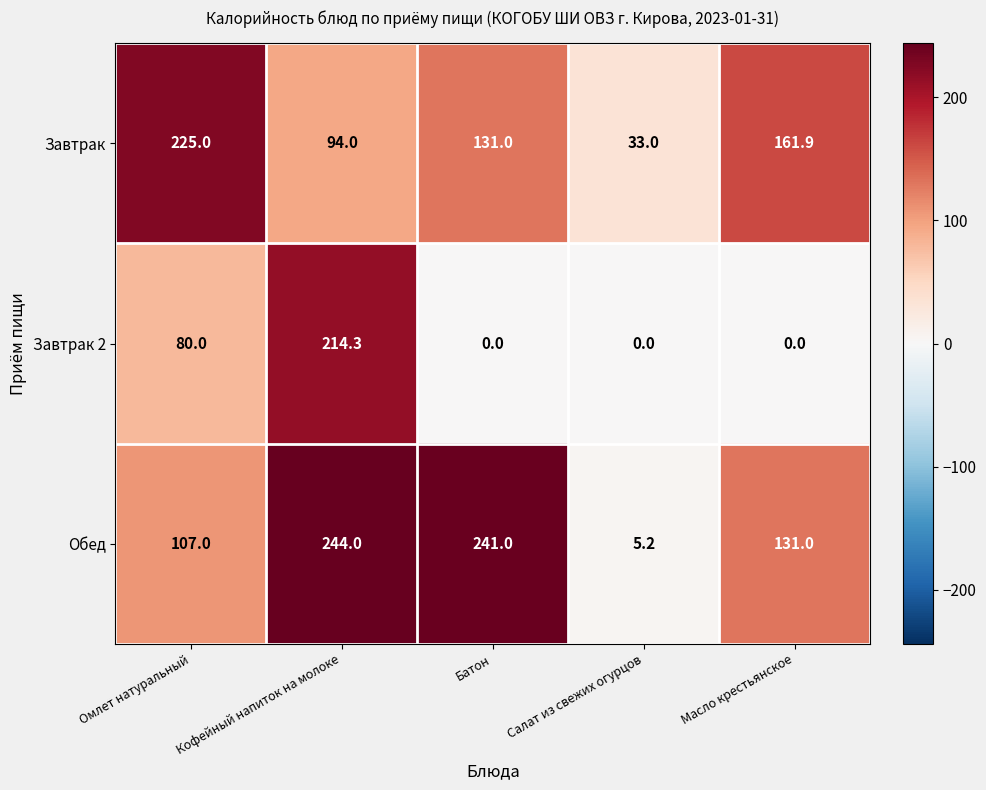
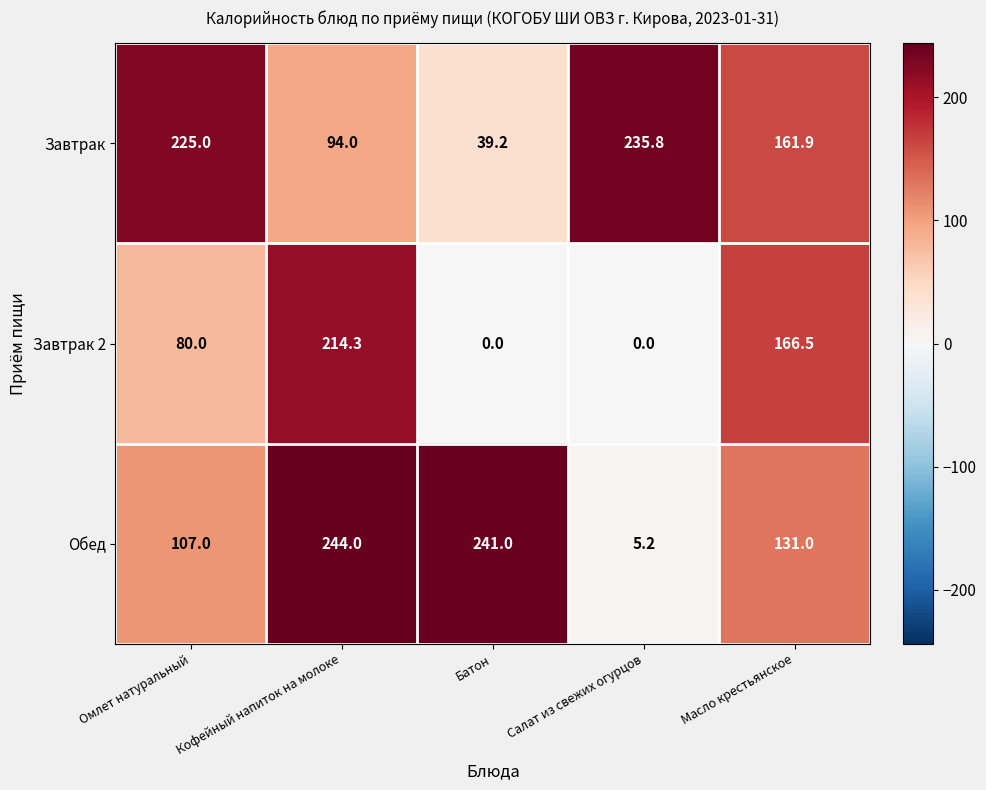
Завтрак, Батон: 131.0 -> 39.2
Завтрак, Салат из свежих огурцов: 33.0 -> 235.8
Завтрак 2, Масло крестьянское: 0.0 -> 166.5
